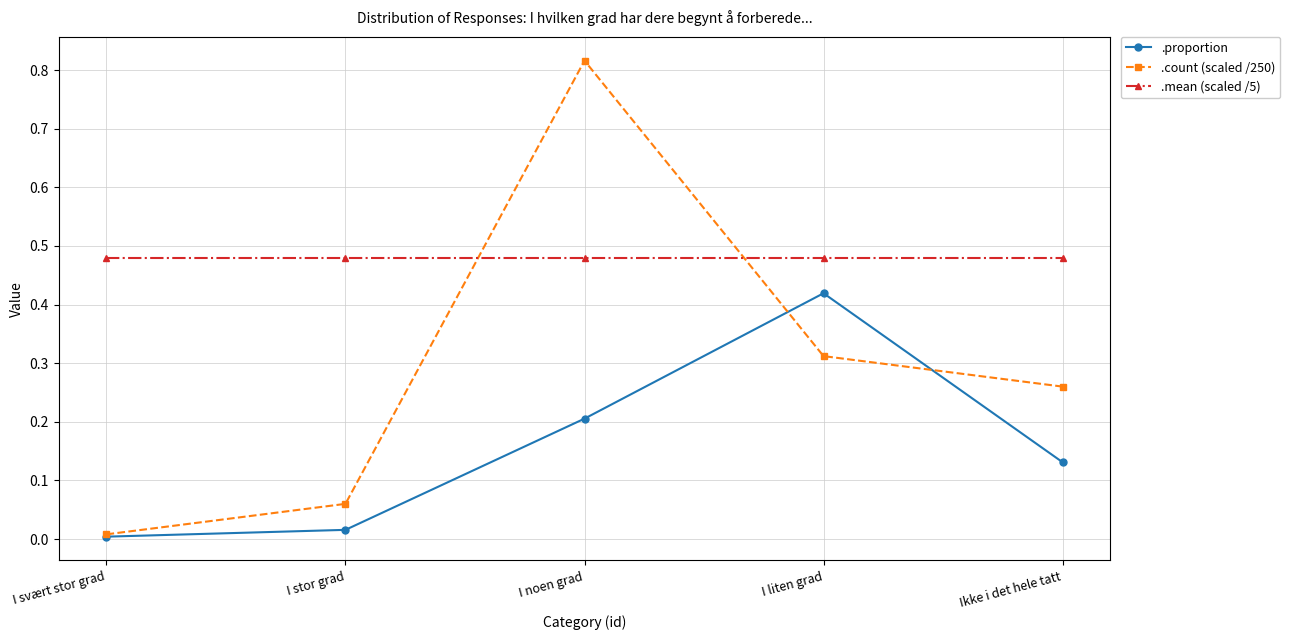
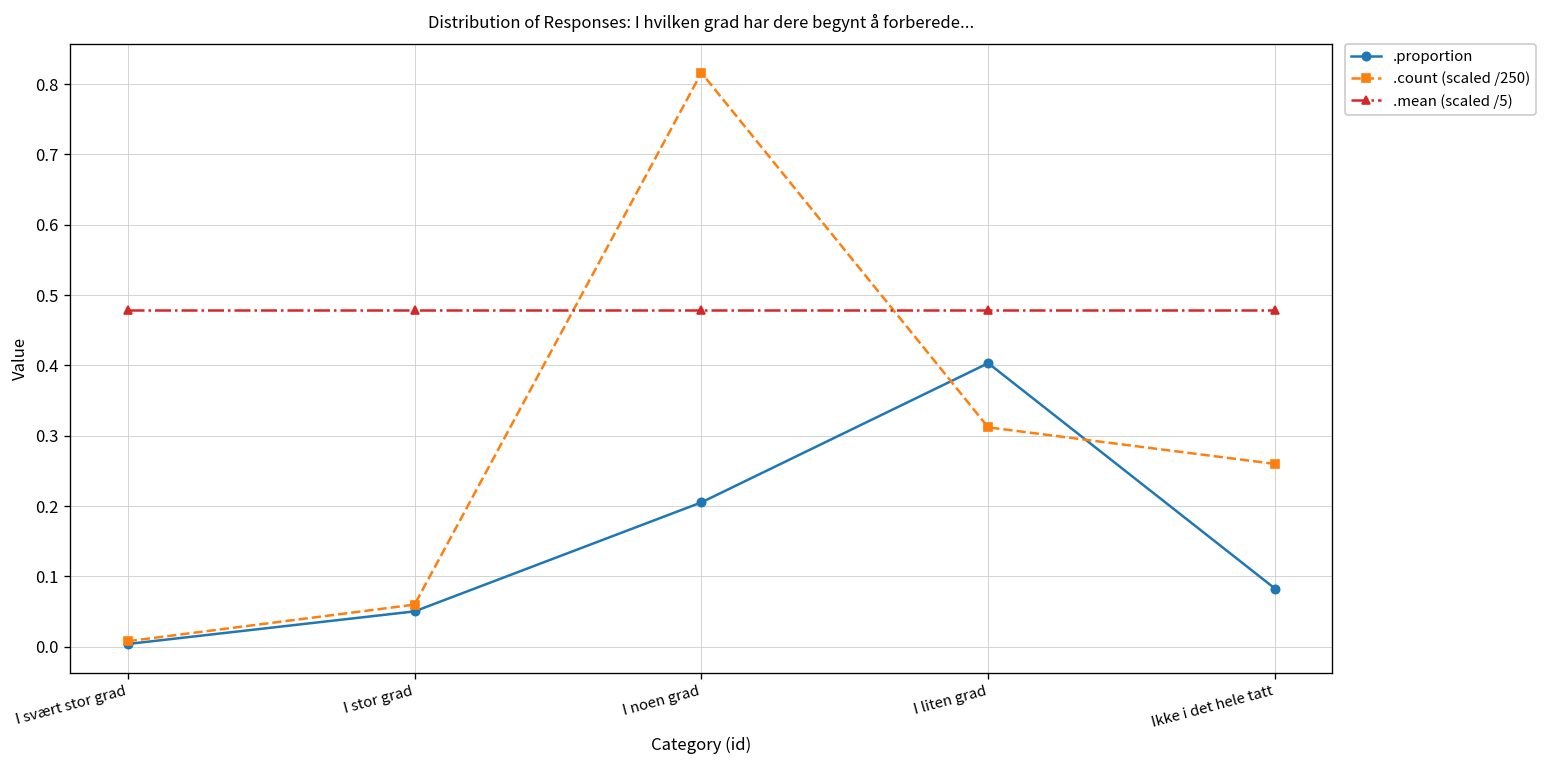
.proportion, I stor grad: 0.02 -> 0.05
.proportion, I liten grad: 0.42 -> 0.40
.proportion, Ikke i det hele tatt: 0.13 -> 0.08
